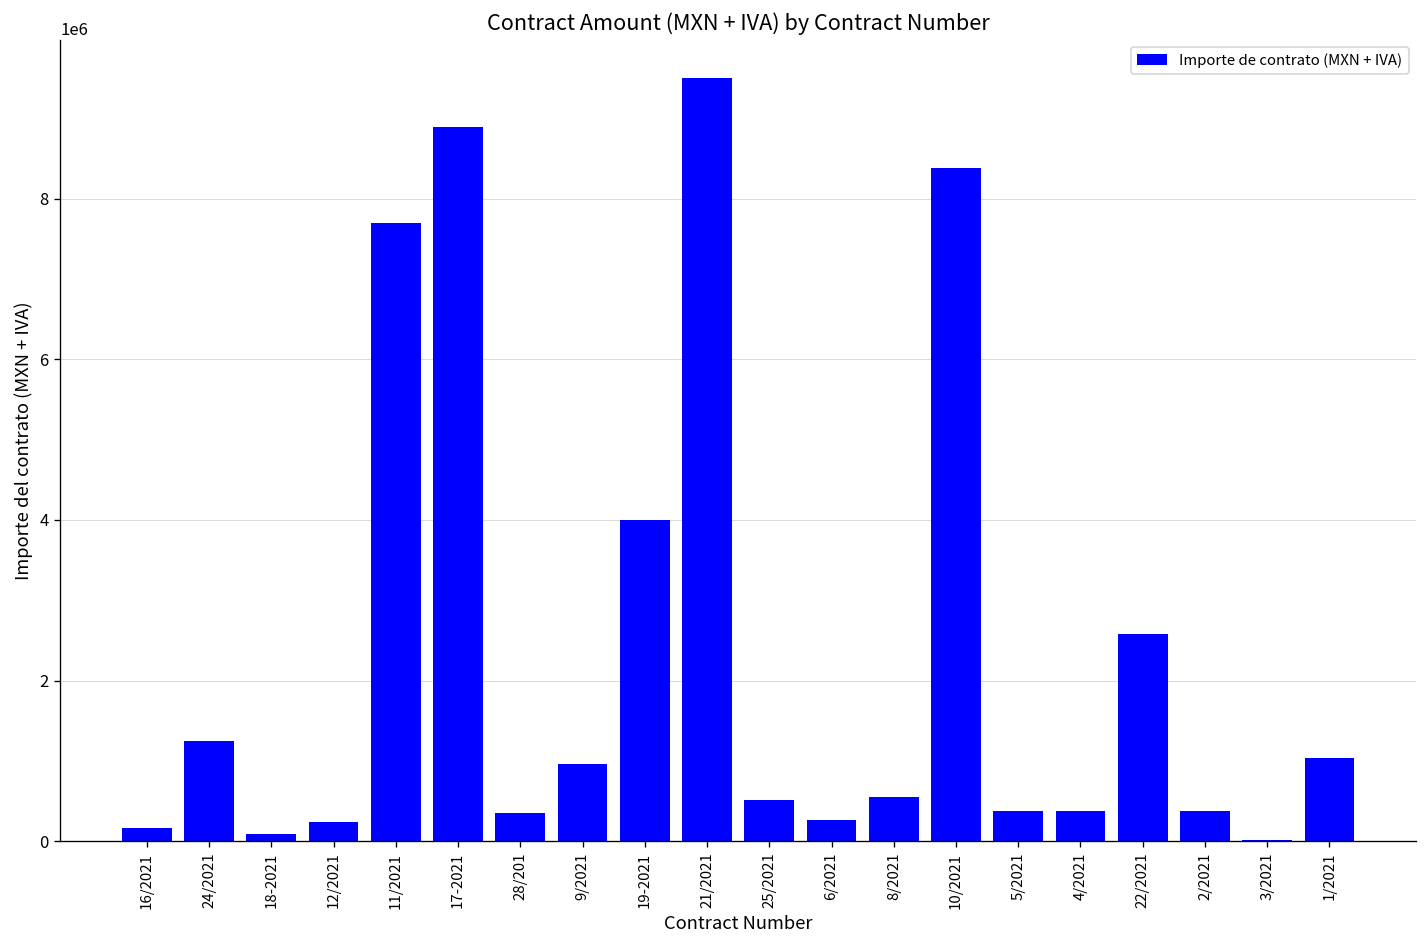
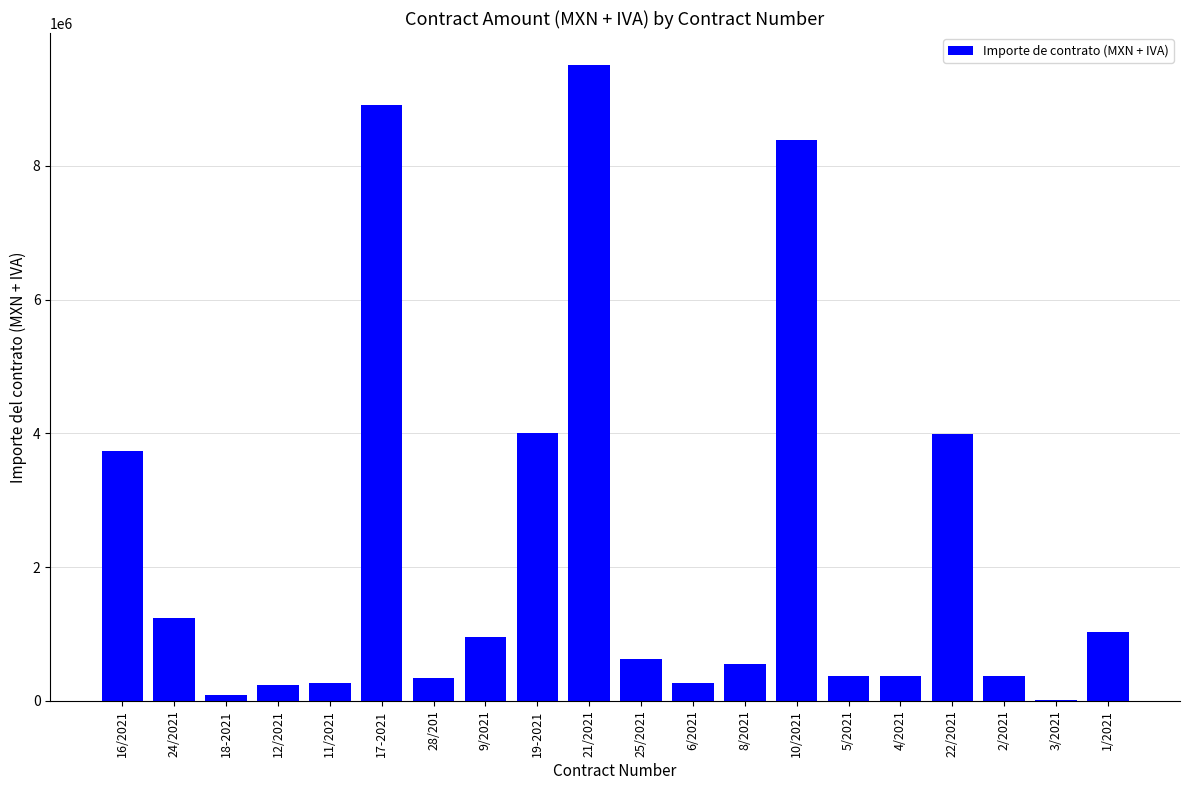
16/2021: 200000 -> 3700000
11/2021: 7700000 -> 300000
25/2021: 500000 -> 600000
22/2021: 2600000 -> 4000000
